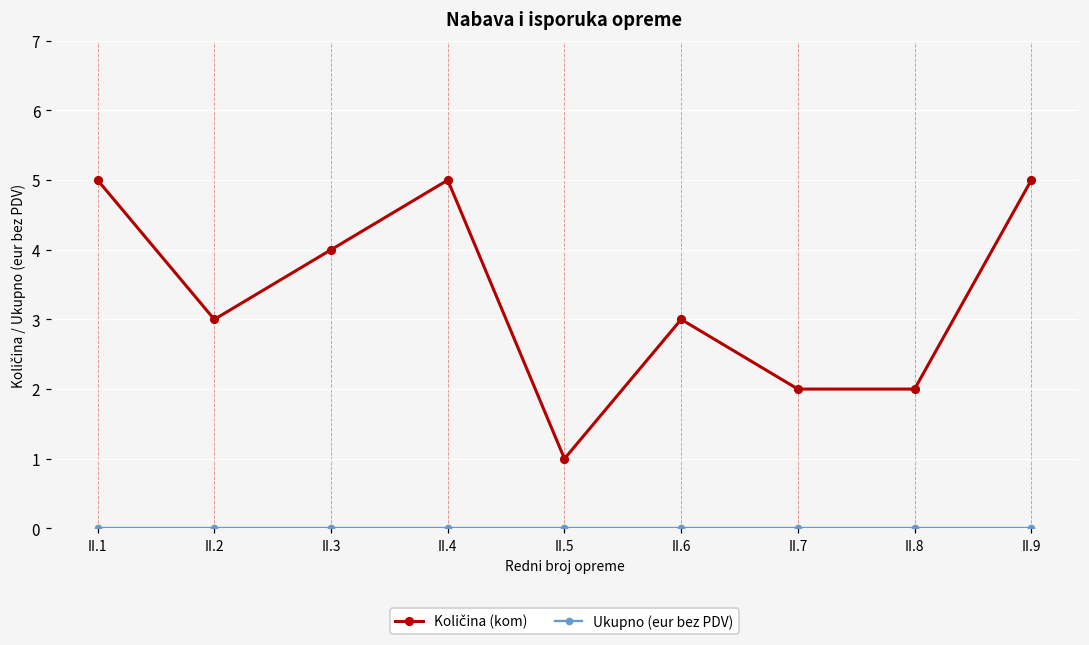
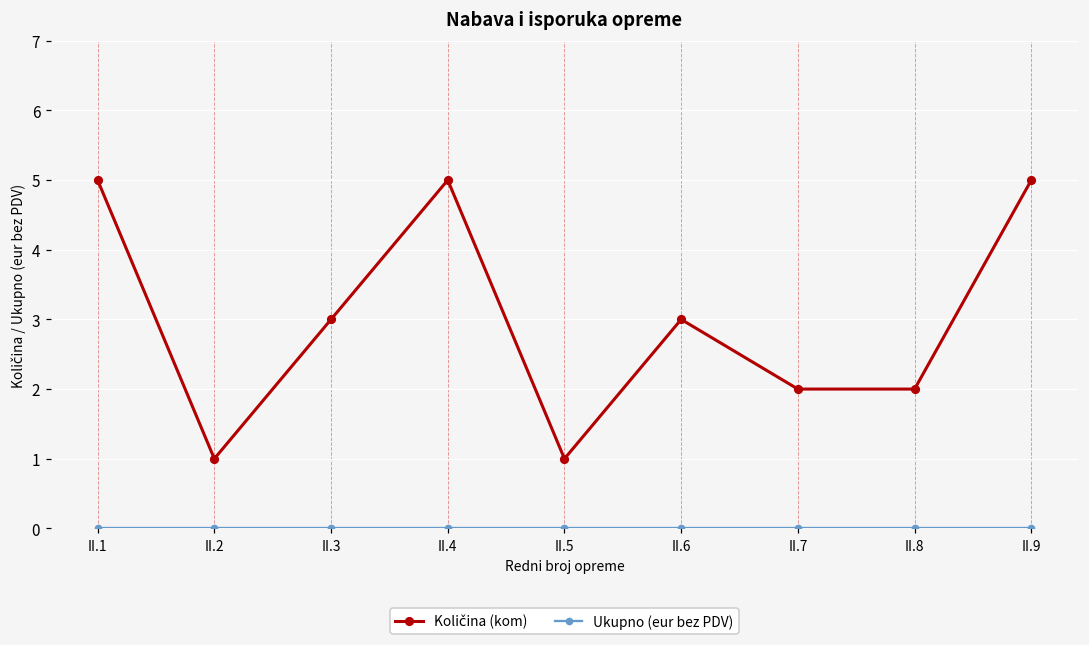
Količina (kom), II.2: 3 -> 1
Količina (kom), II.3: 4 -> 3
